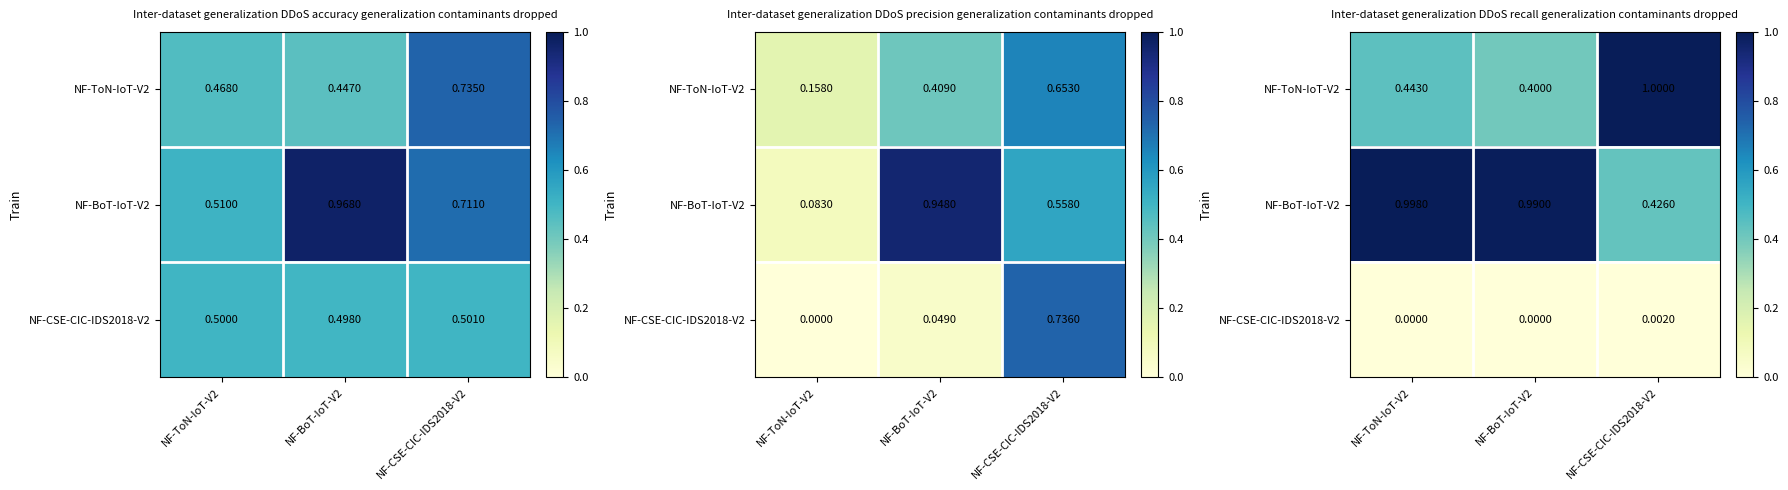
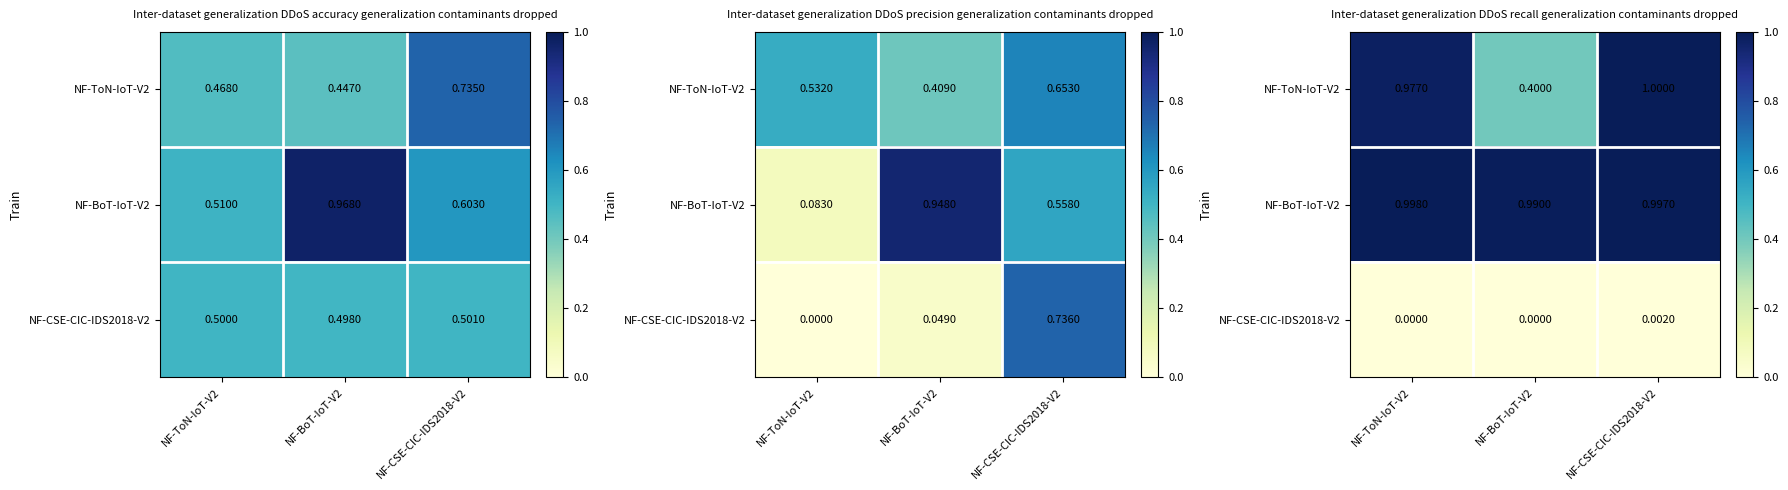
Inter-dataset generalization DDoS accuracy generalization contaminants dropped, NF-BoT-IoT-V2, NF-CSE-CIC-IDS2018-V2: 0.7110 -> 0.6030
Inter-dataset generalization DDoS precision generalization contaminants dropped, NF-ToN-IoT-V2, NF-ToN-IoT-V2: 0.1580 -> 0.5320
Inter-dataset generalization DDoS recall generalization contaminants dropped, NF-ToN-IoT-V2, NF-ToN-IoT-V2: 0.4430 -> 0.9770
Inter-dataset generalization DDoS recall generalization contaminants dropped, NF-BoT-IoT-V2, NF-CSE-CIC-IDS2018-V2: 0.4260 -> 0.9970
